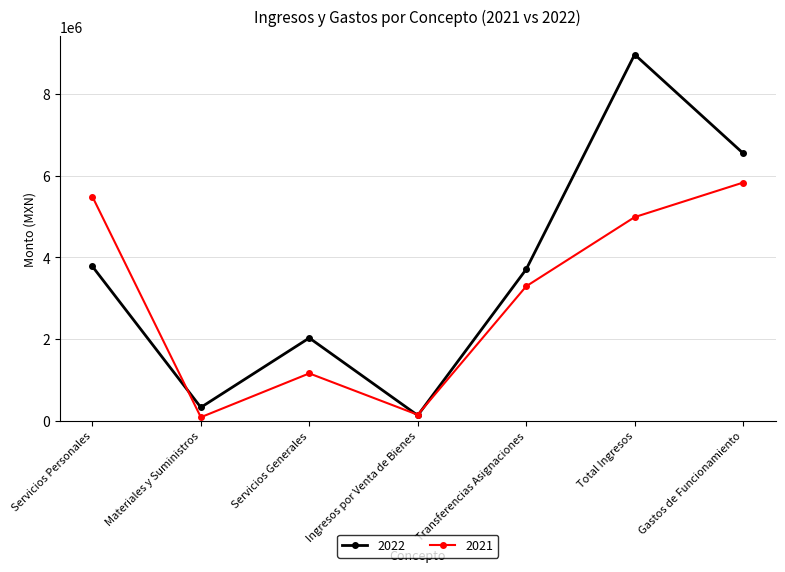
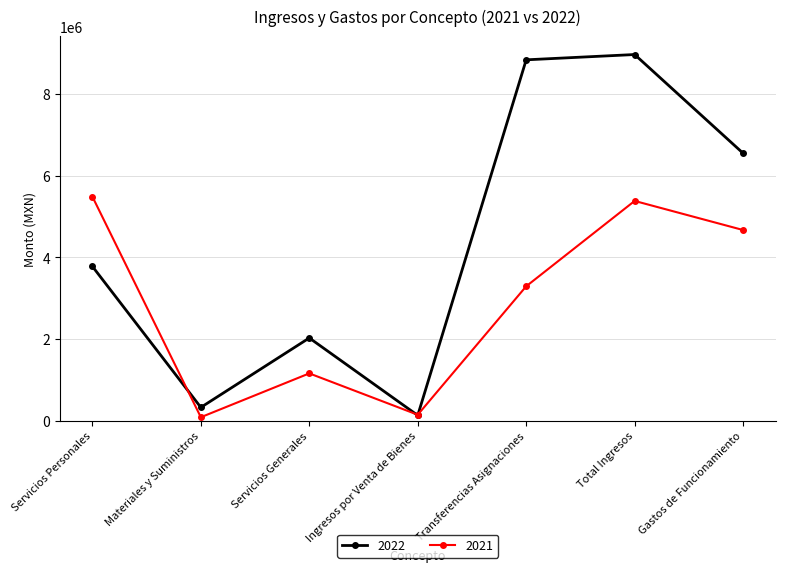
2022, Transferencias Asignaciones: 3700000 -> 8800000
2021, Total Ingresos: 5000000 -> 5400000
2021, Gastos de Funcionamiento: 5800000 -> 4700000
